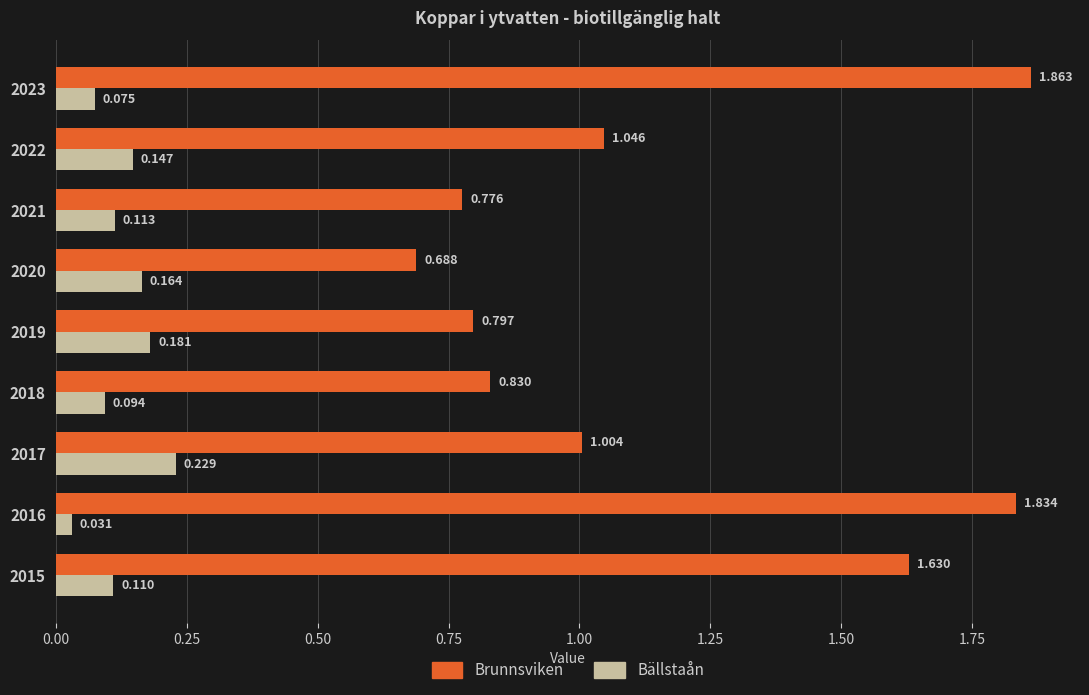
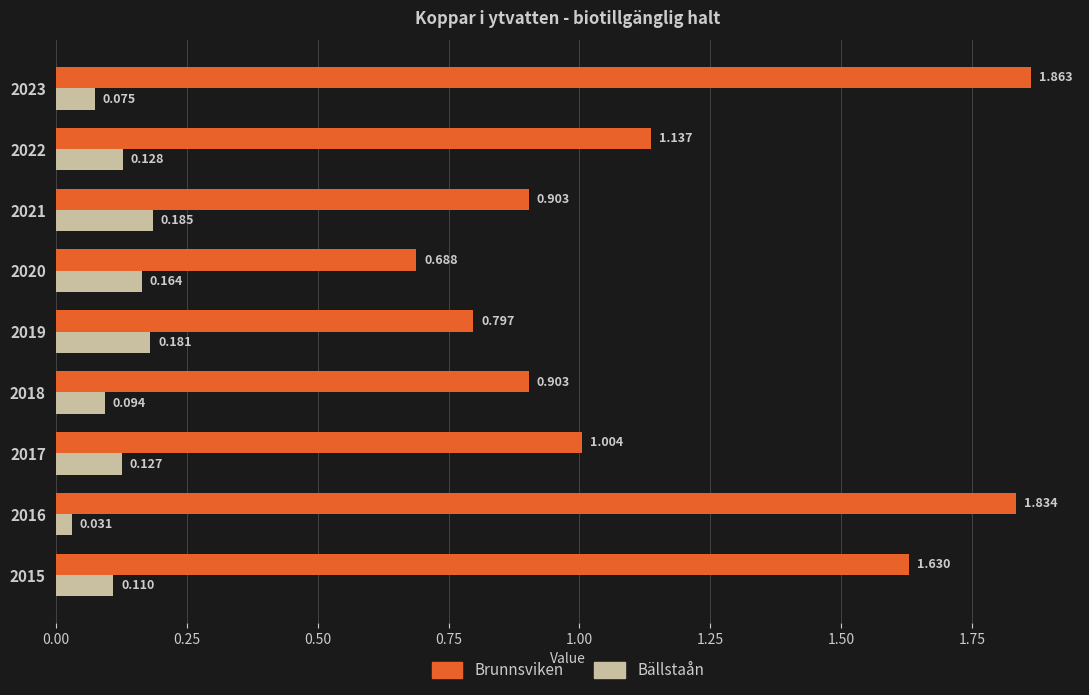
Brunnsviken, 2022: 1.046 -> 1.137
Bällstaån, 2022: 0.147 -> 0.128
Brunnsviken, 2021: 0.776 -> 0.903
Bällstaån, 2021: 0.113 -> 0.185
Brunnsviken, 2018: 0.830 -> 0.903
Bällstaån, 2017: 0.229 -> 0.127
